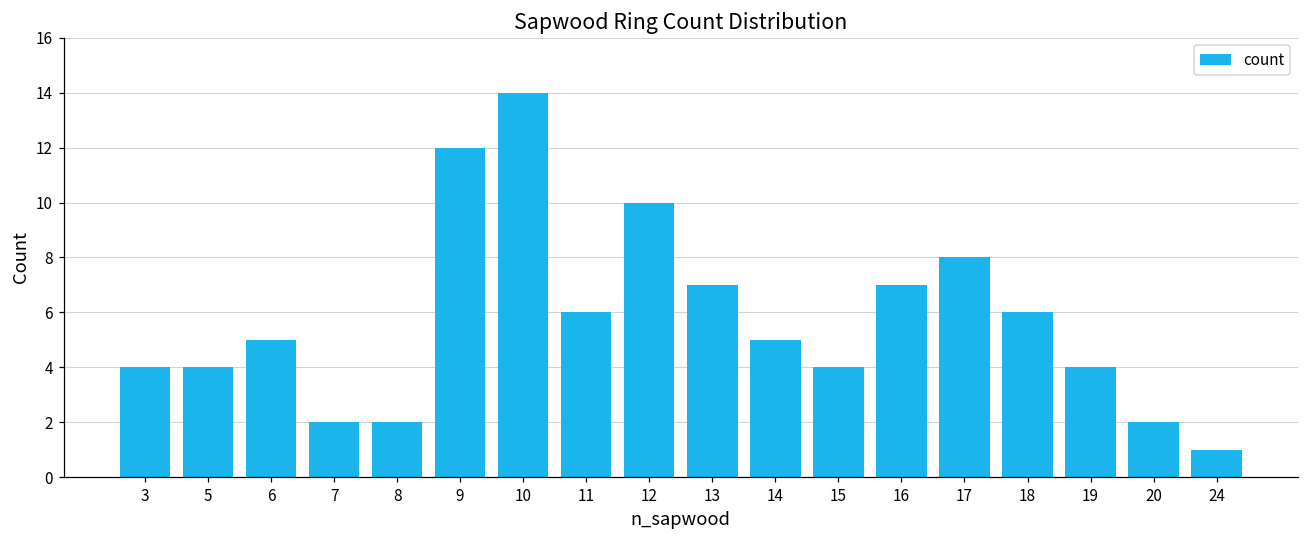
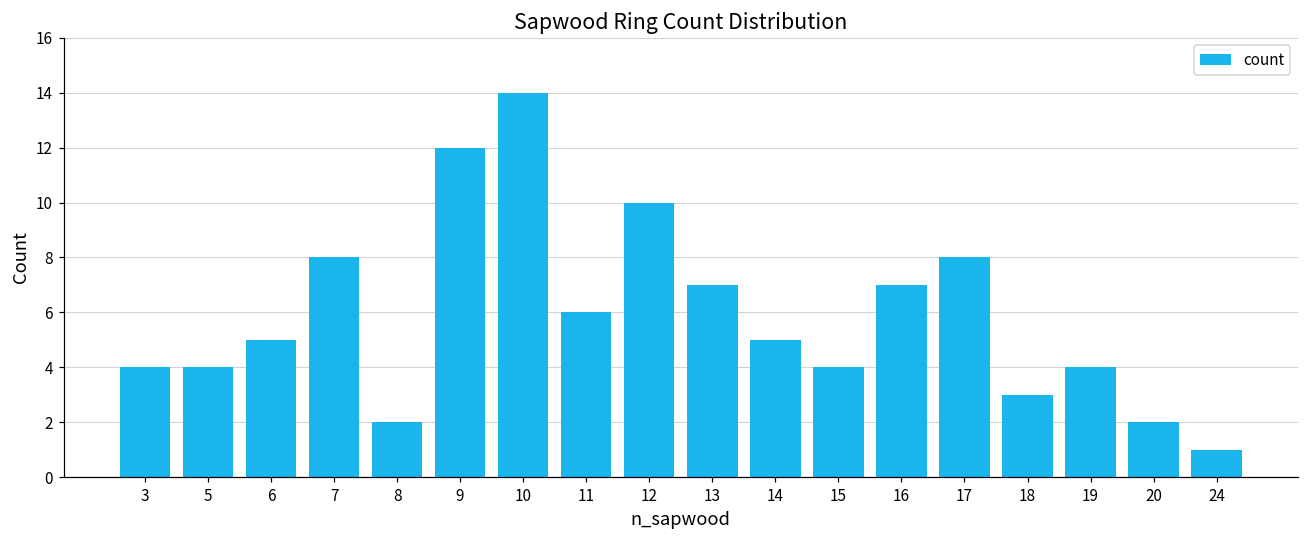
7: 2 -> 8
18: 6 -> 3
